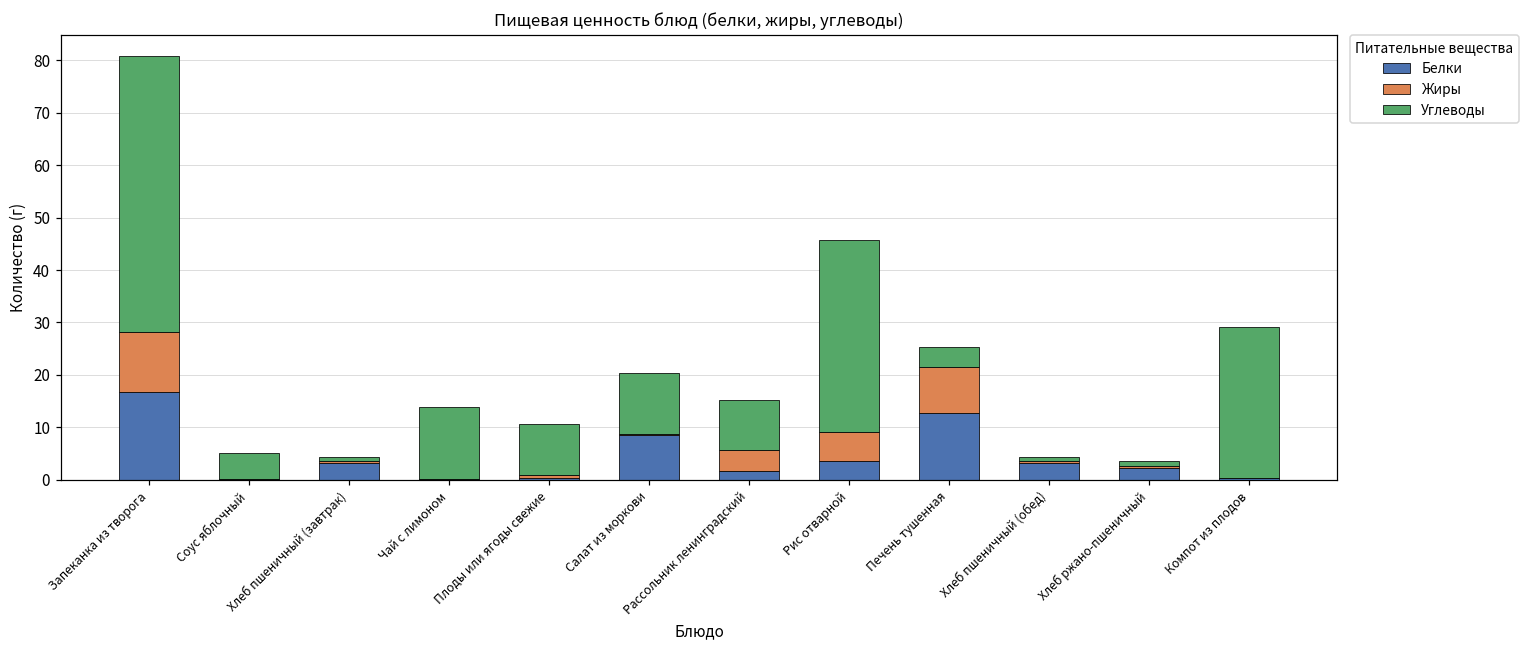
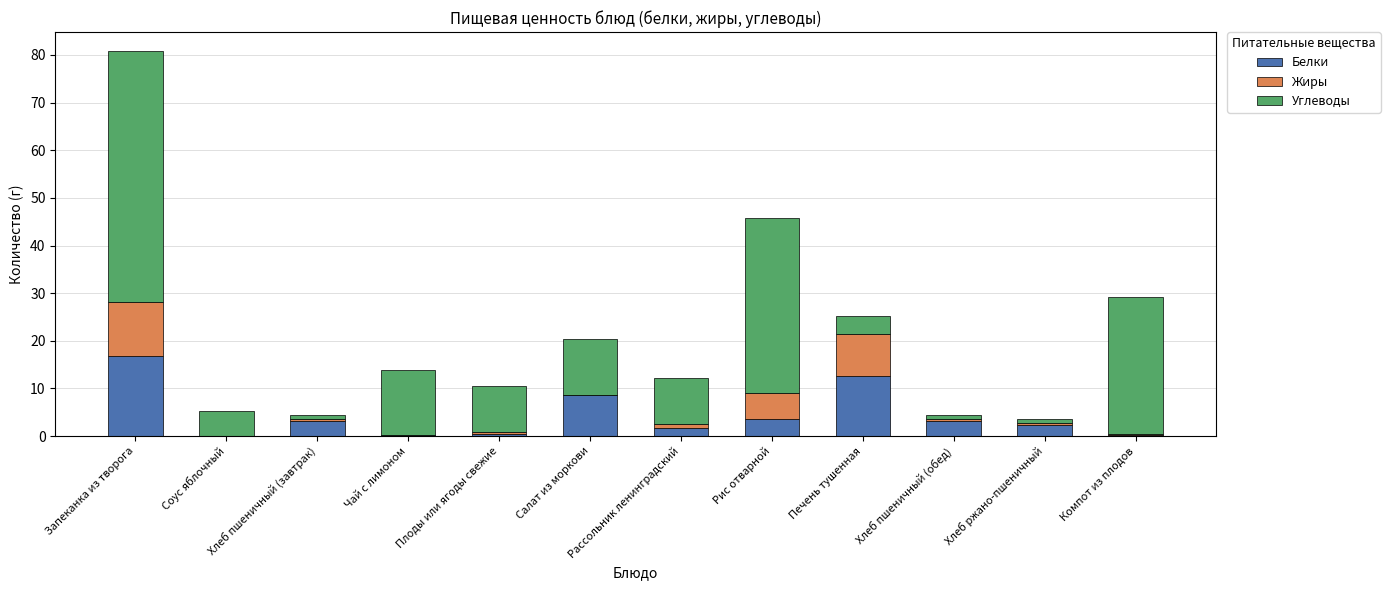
Жиры, Рассольник ленинградский: 4 -> 1
